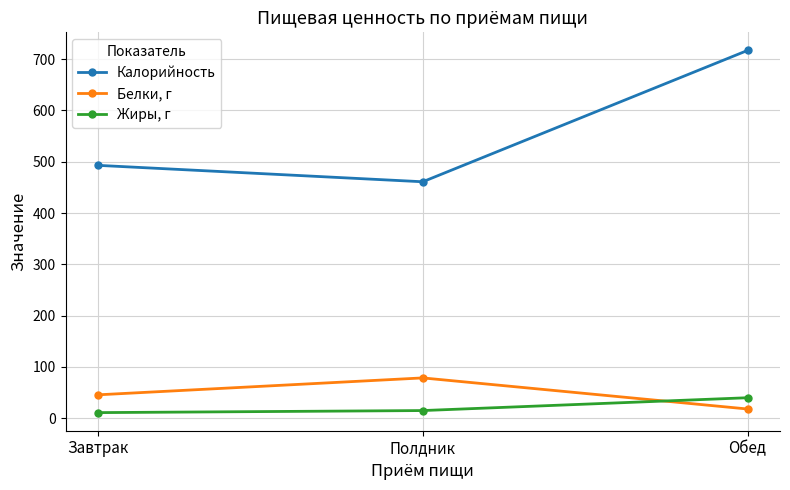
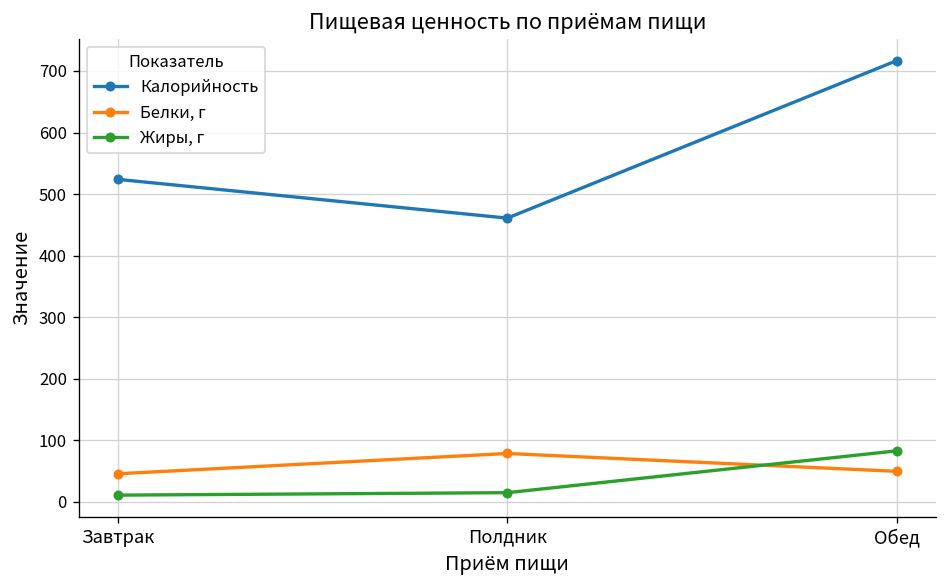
Калорийность, Завтрак: 490 -> 520
Белки, г, Обед: 20 -> 50
Жиры, г, Обед: 40 -> 80
